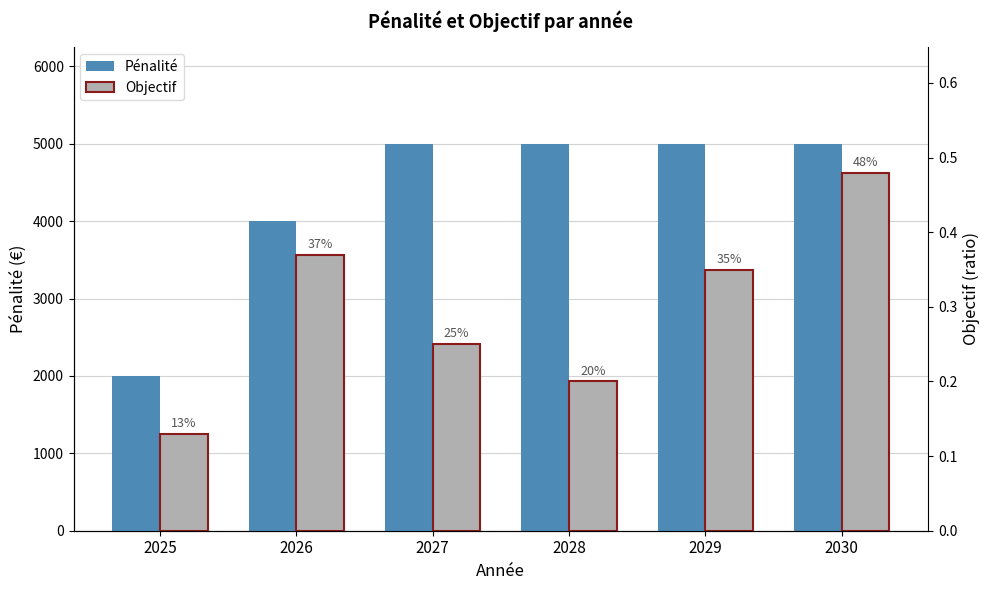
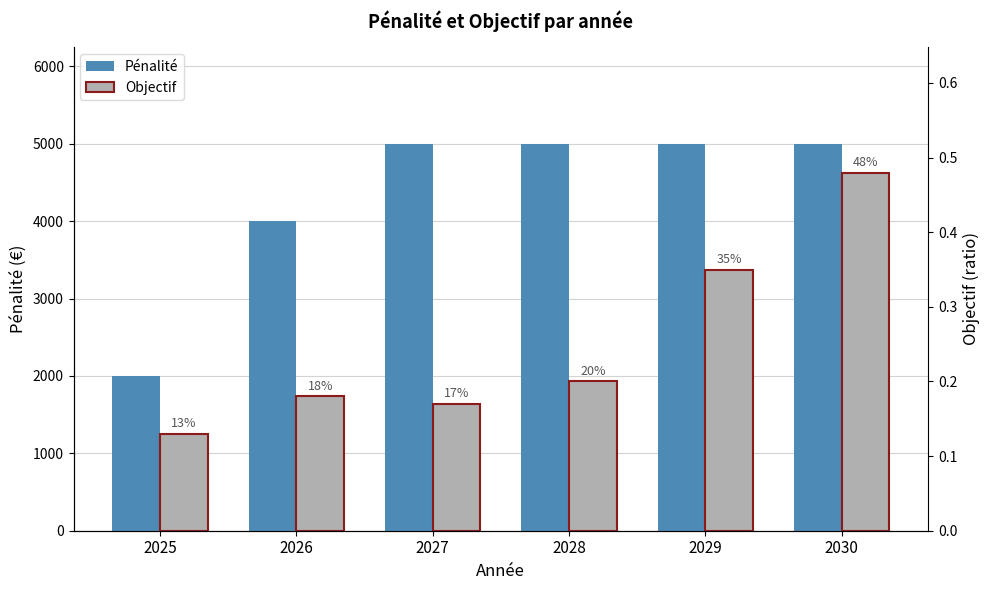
Objectif, 2026: 37% -> 18%
Objectif, 2027: 25% -> 17%
